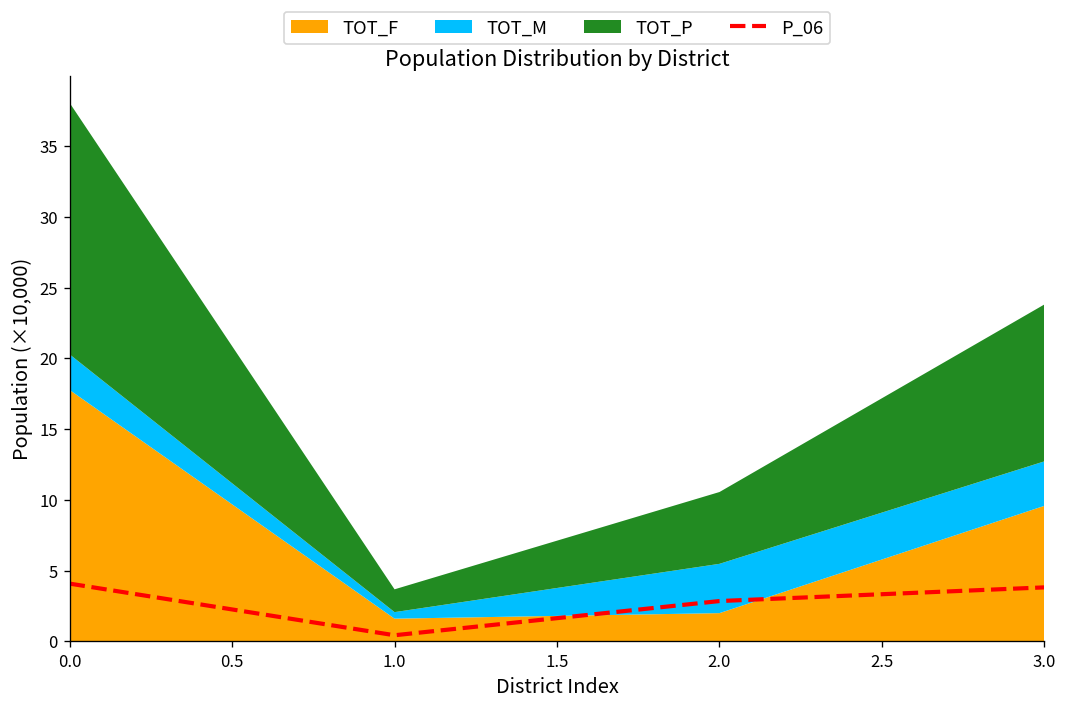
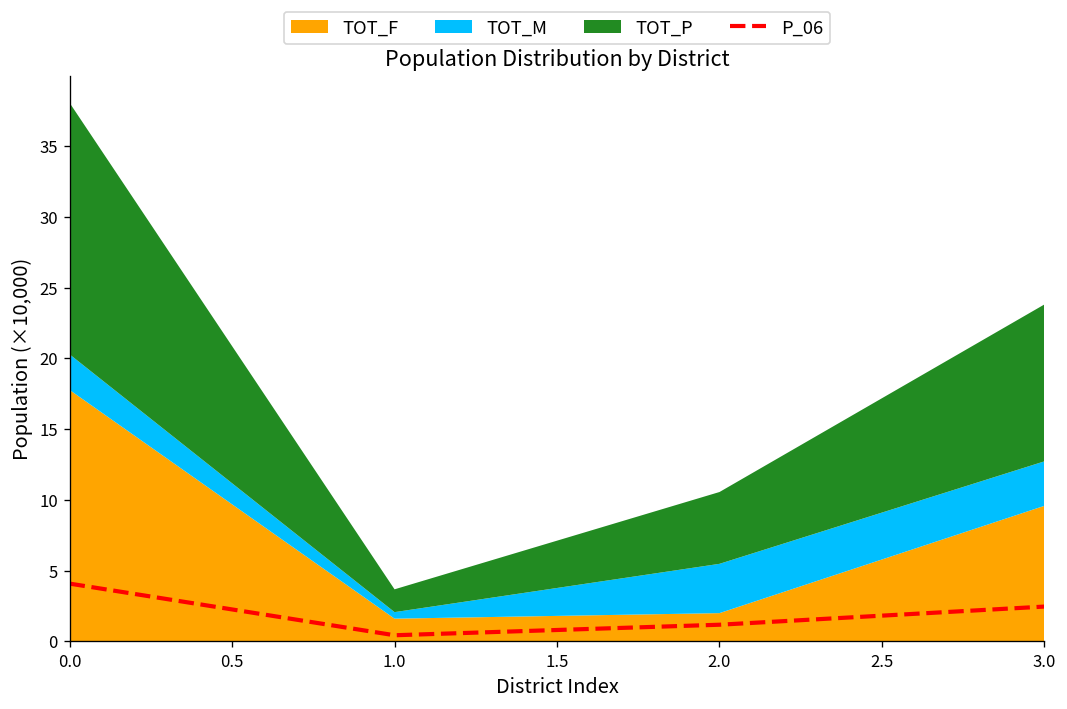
P_06, 2.0: 2.9 -> 1.2
P_06, 3.0: 3.8 -> 2.5
